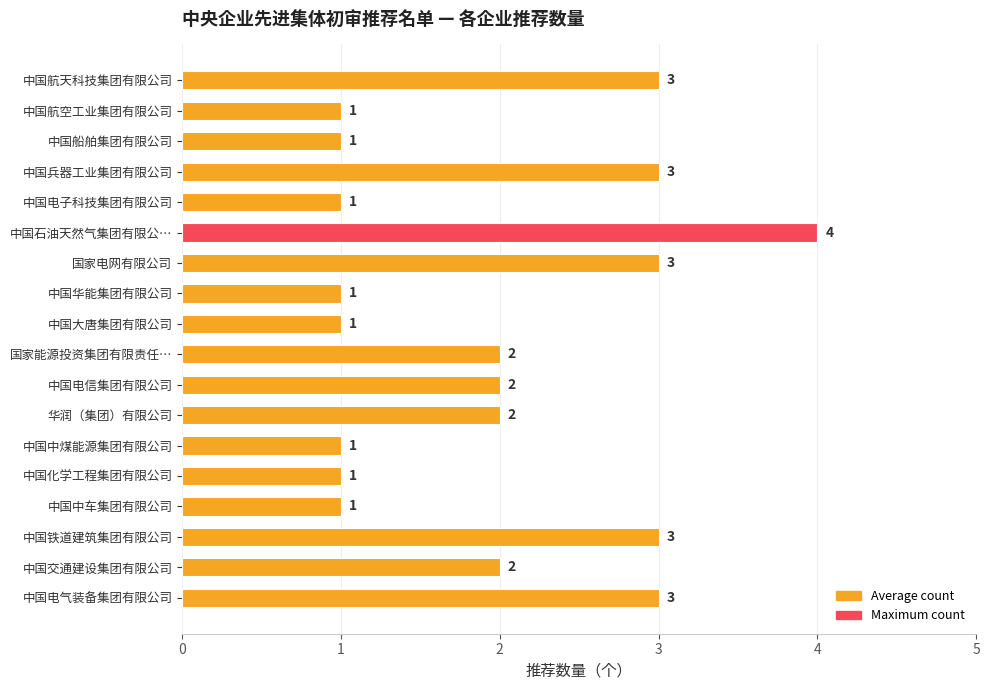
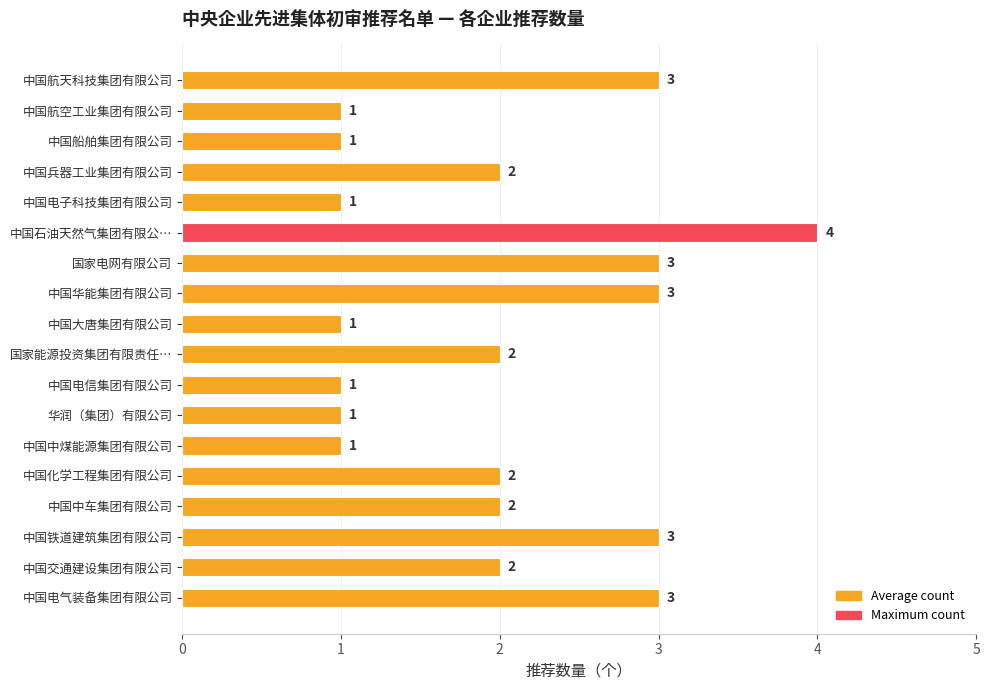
中国兵器工业集团有限公司: 3 -> 2
中国华能集团有限公司: 1 -> 3
中国电信集团有限公司: 2 -> 1
华润（集团）有限公司: 2 -> 1
中国化学工程集团有限公司: 1 -> 2
中国中车集团有限公司: 1 -> 2
